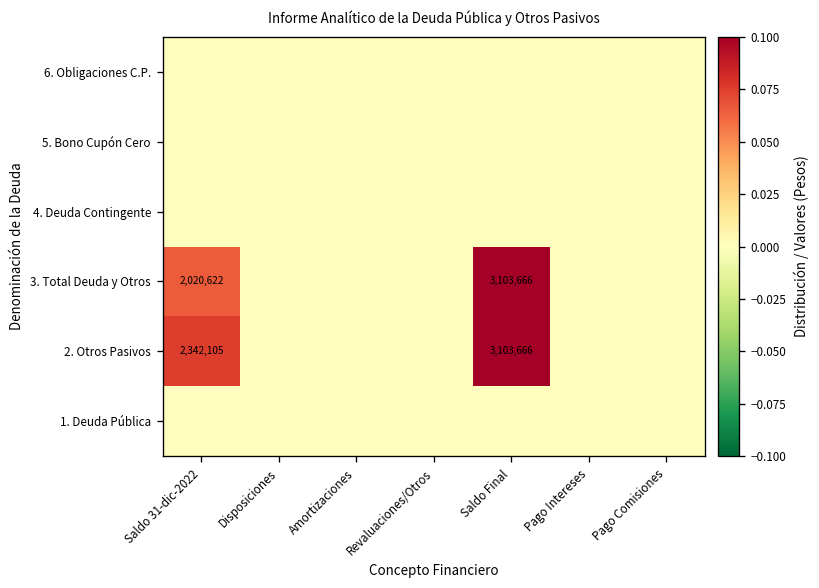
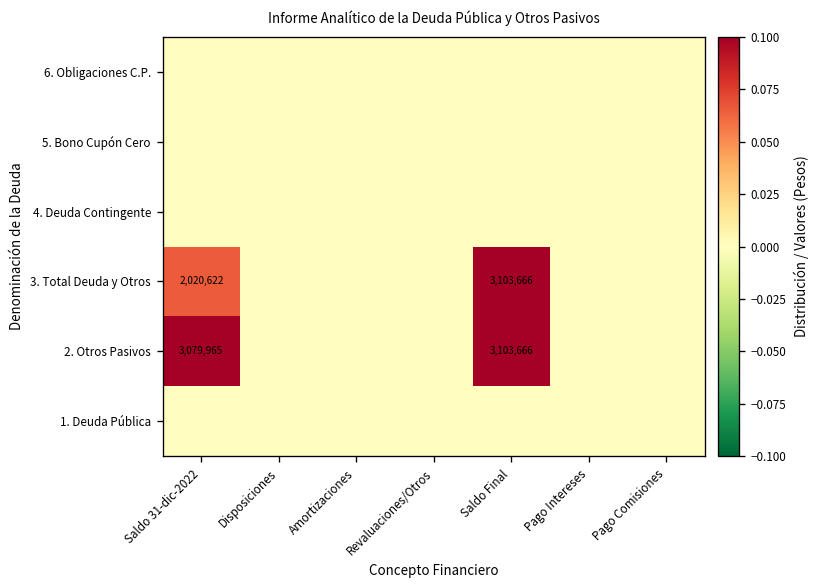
2. Otros Pasivos, Saldo 31-dic-2022: 2,342,105 -> 3,079,965
